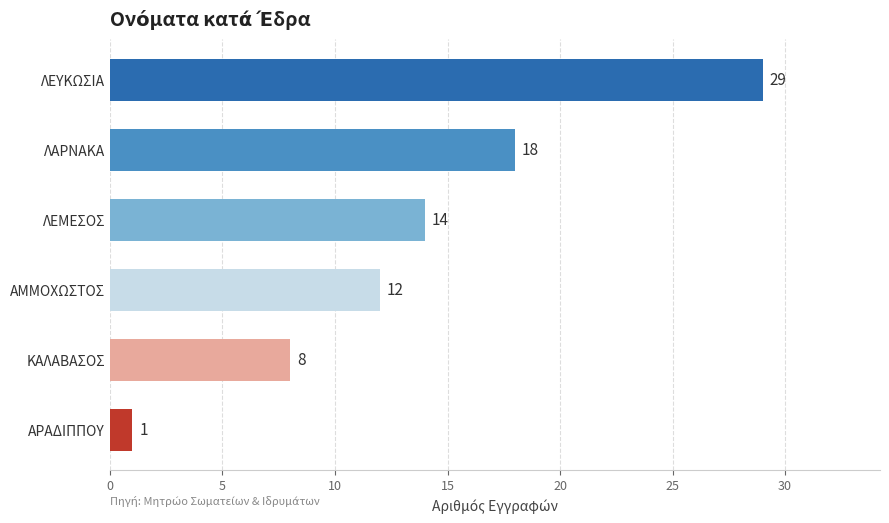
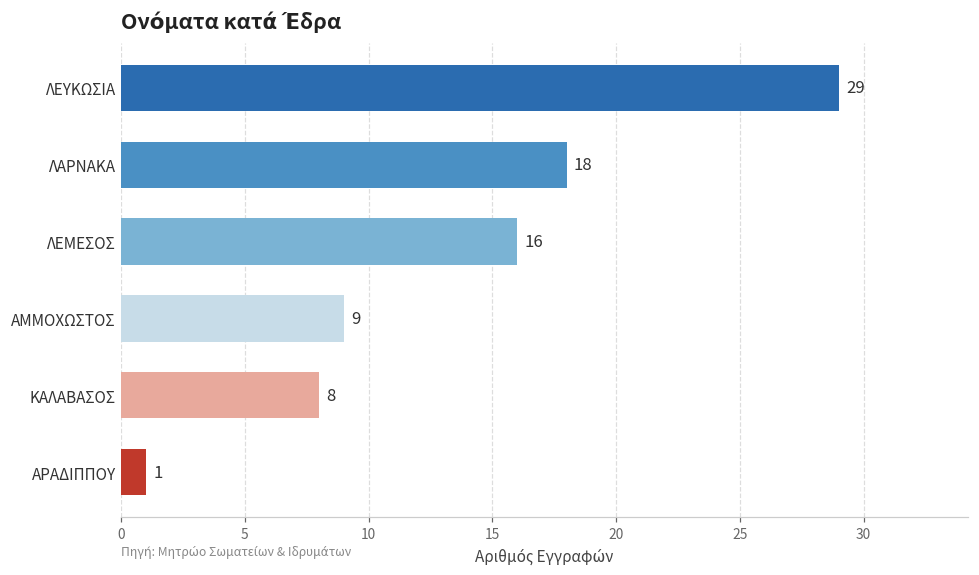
ΛΕΜΕΣΟΣ: 14 -> 16
ΑΜΜΟΧΩΣΤΟΣ: 12 -> 9
